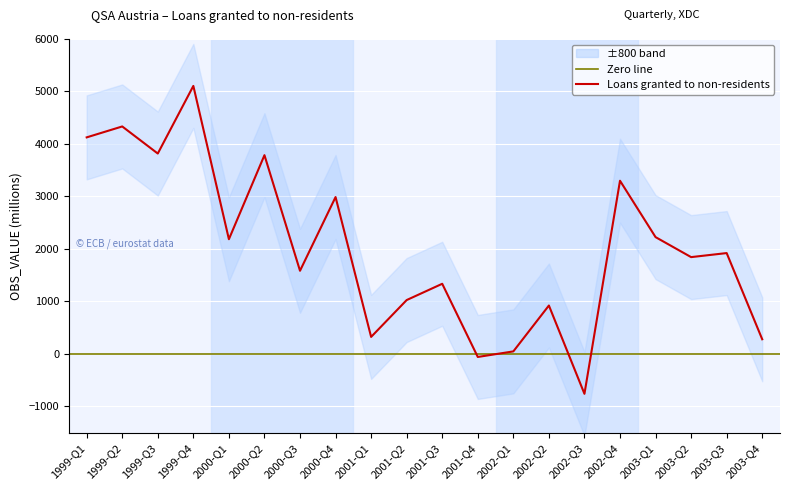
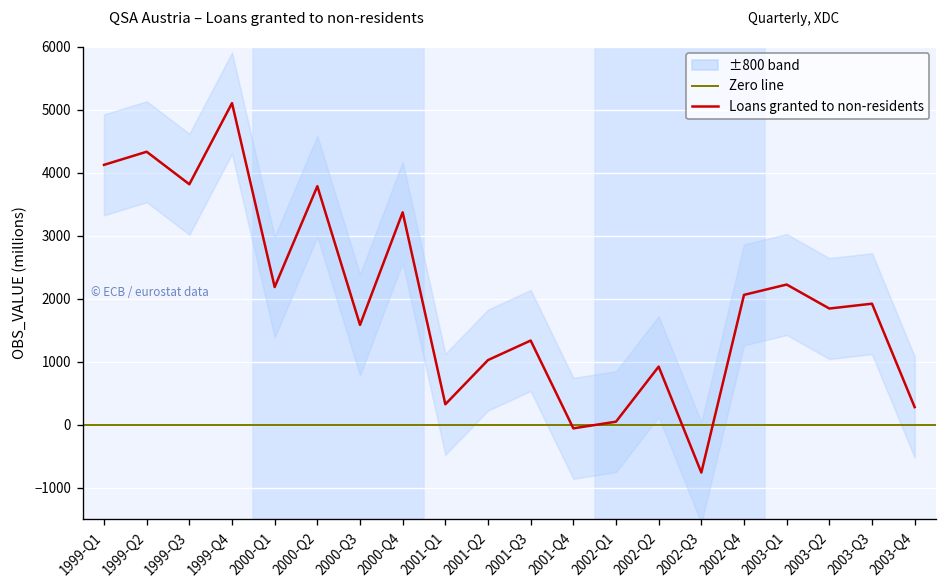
Loans granted to non-residents, 2000-Q4: 3000 -> 3400
Loans granted to non-residents, 2002-Q4: 3300 -> 2100
